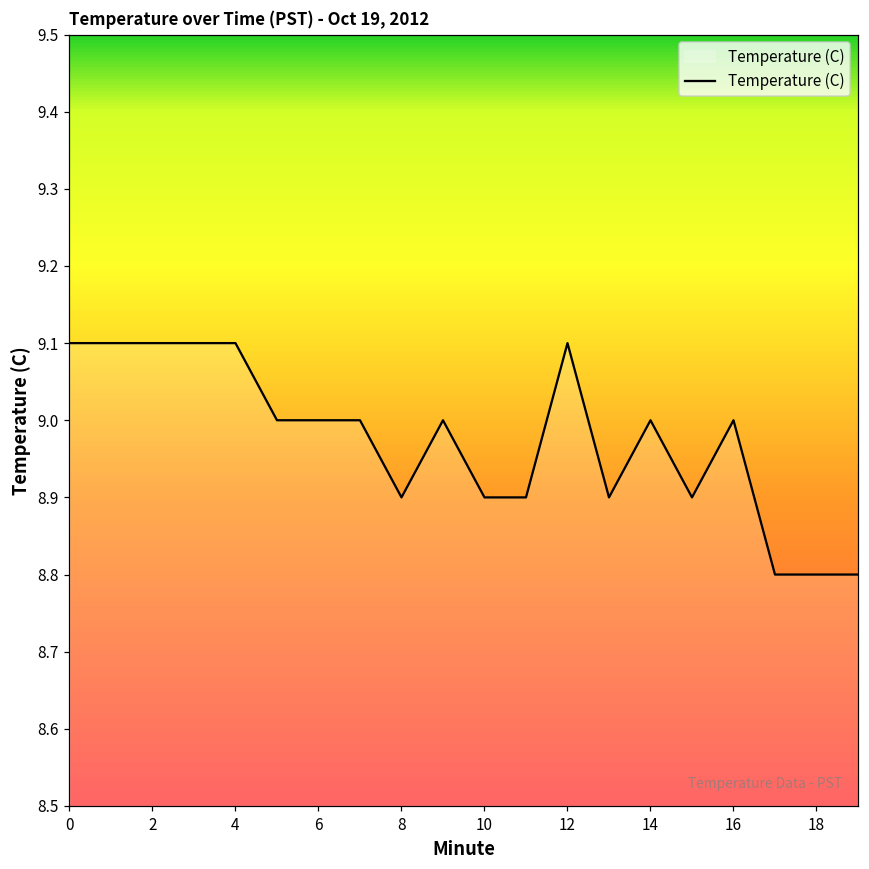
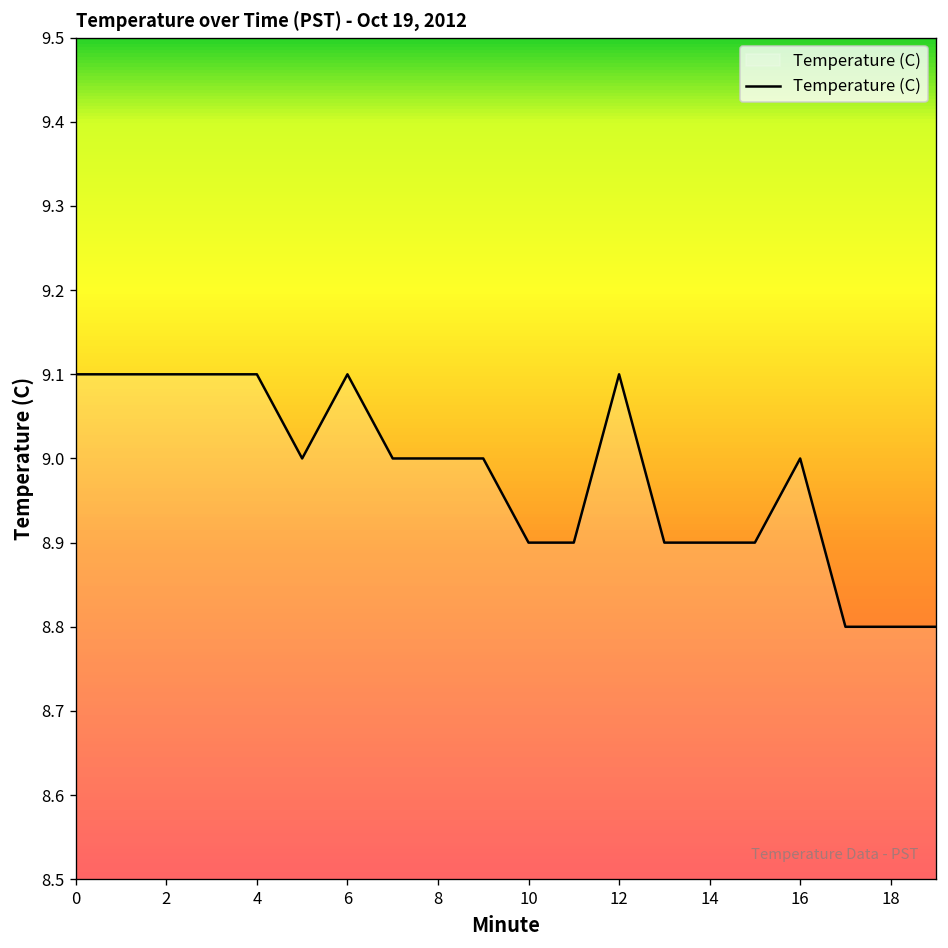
6: 9.0 -> 9.1
8: 8.9 -> 9.0
14: 9.0 -> 8.9
